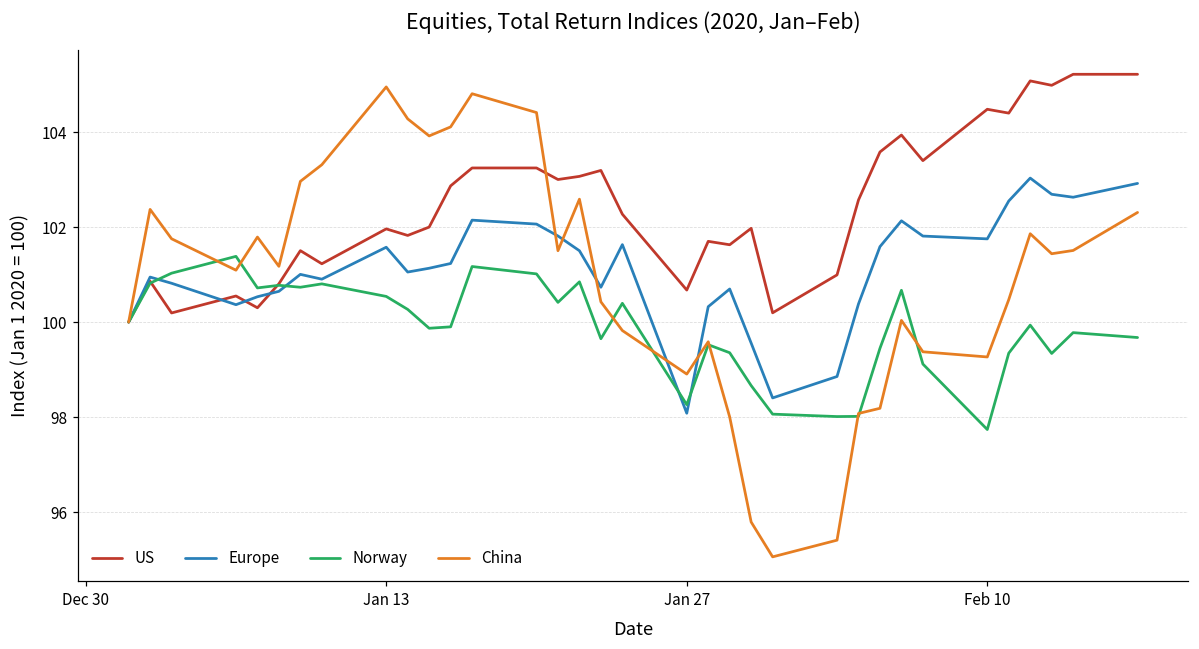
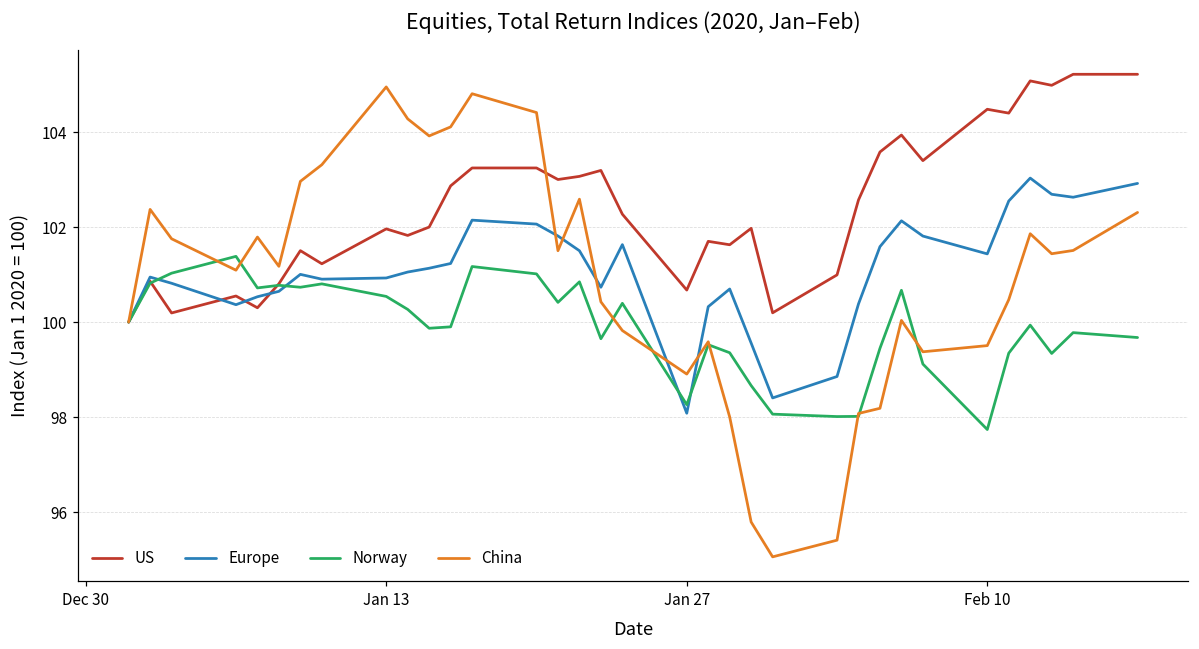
Europe, Jan 13: 101.6 -> 100.9
Europe, Feb 10: 101.8 -> 101.4
China, Feb 10: 99.3 -> 99.5
